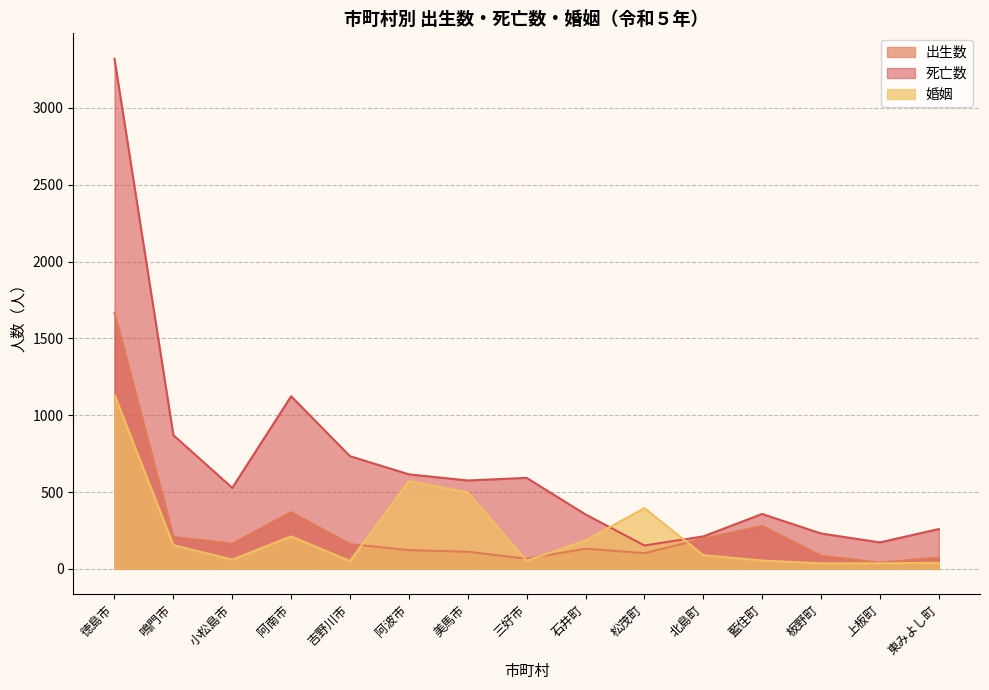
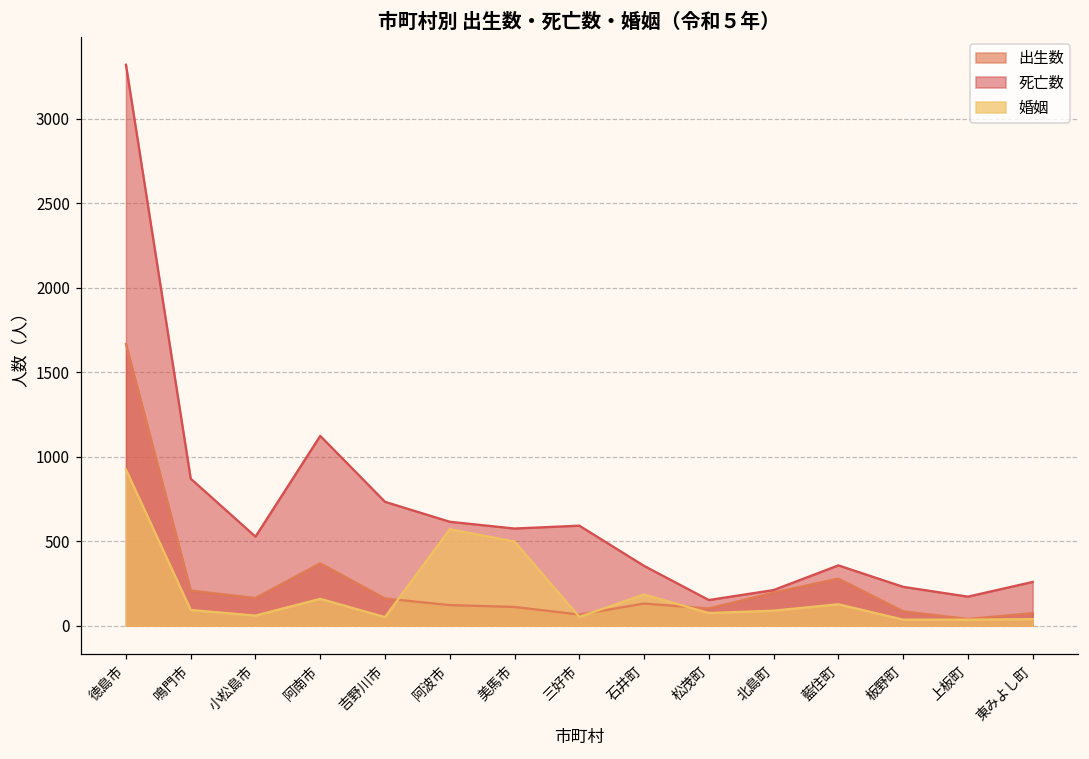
婚姻, 徳島市: 1130 -> 920
婚姻, 鳴門市: 150 -> 90
婚姻, 阿南市: 210 -> 160
婚姻, 松茂町: 400 -> 80
婚姻, 藍住町: 50 -> 130
